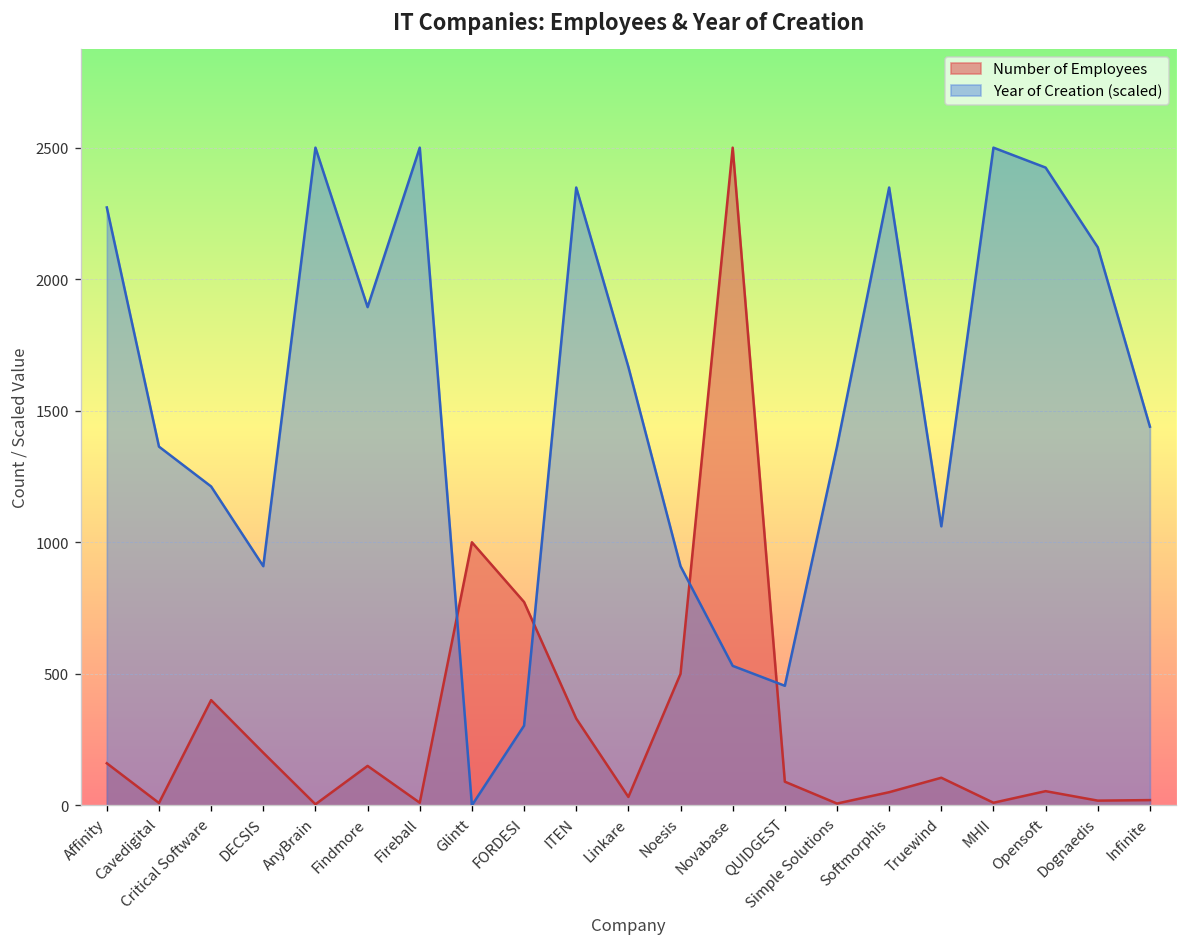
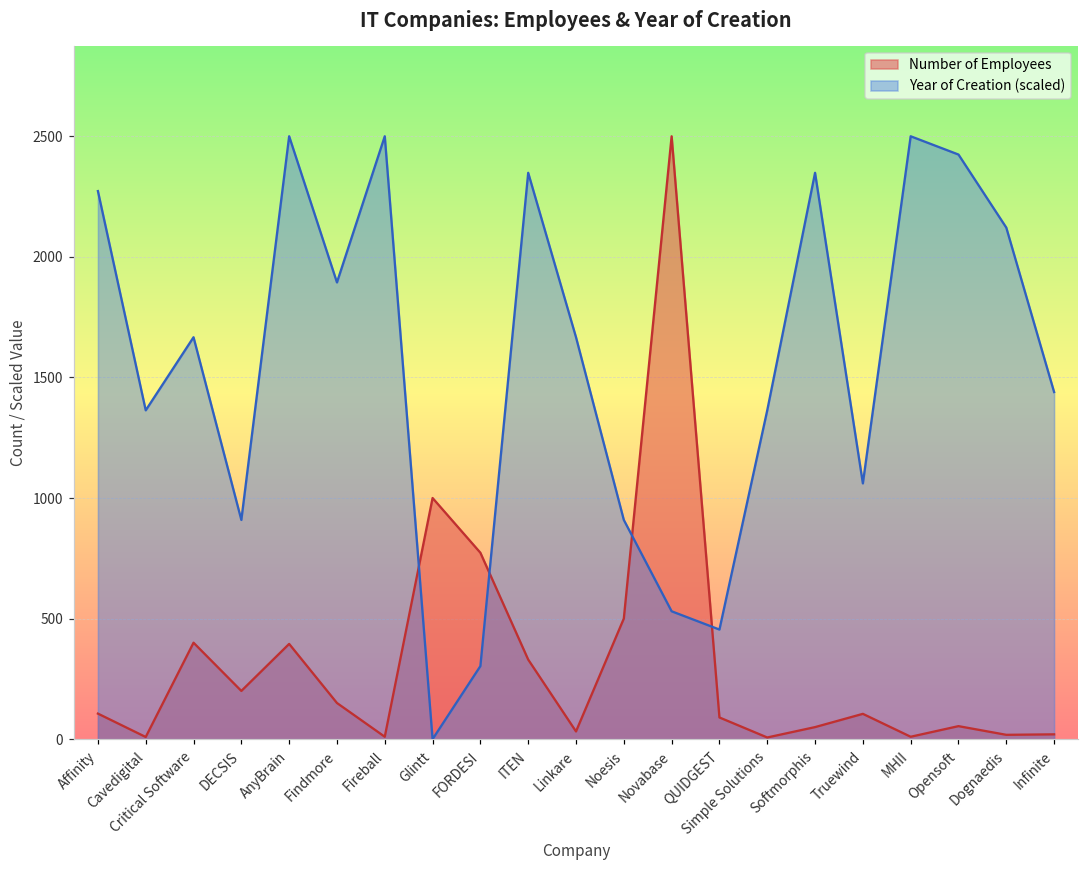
Number of Employees, Affinity: 160 -> 110
Year of Creation (scaled), Critical Software: 1210 -> 1670
Number of Employees, AnyBrain: 0 -> 400
